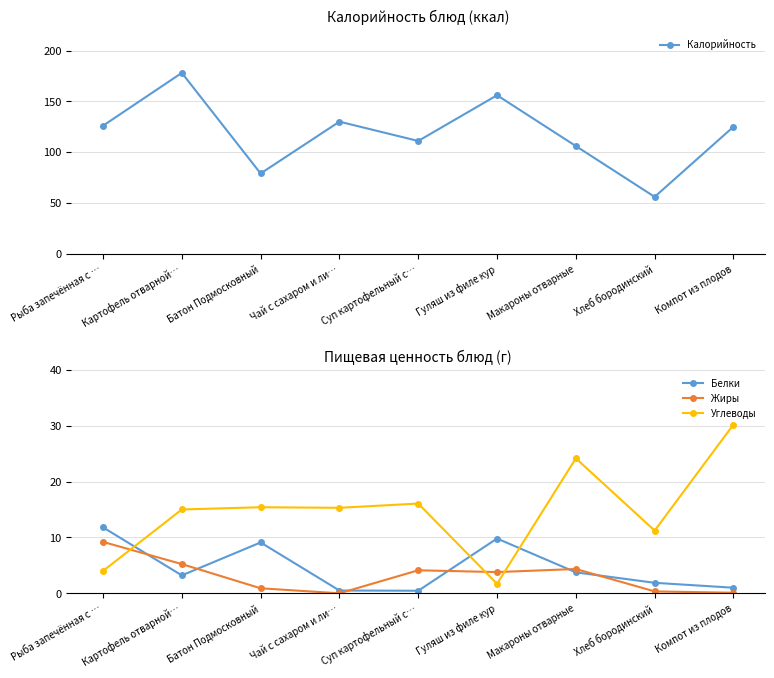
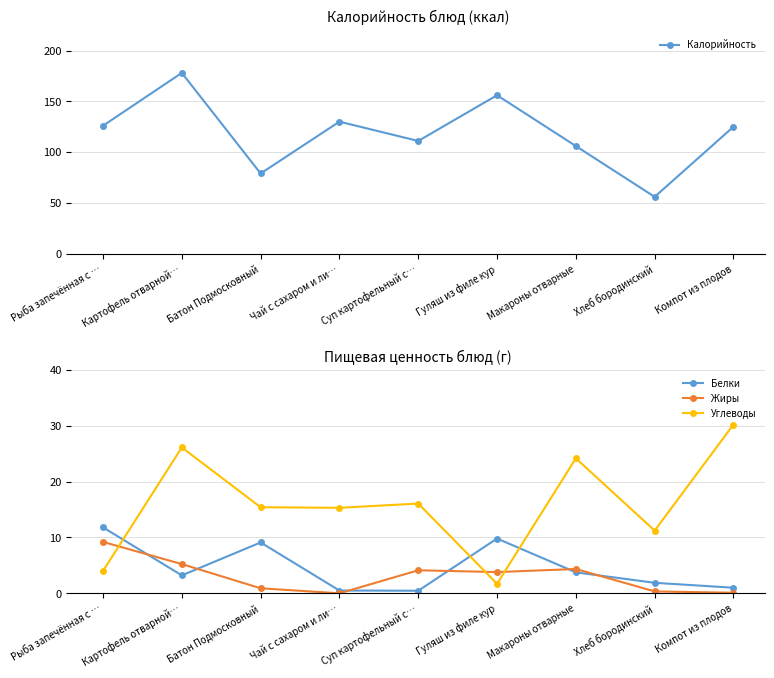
Пищевая ценность блюд (г), Углеводы, Картофель отварной…: 15 -> 26
